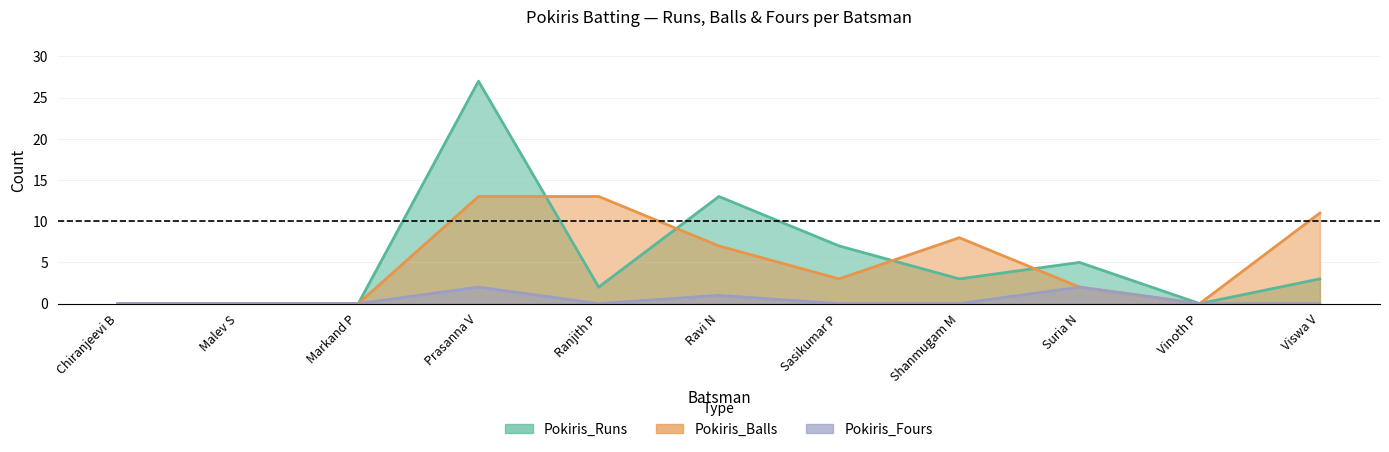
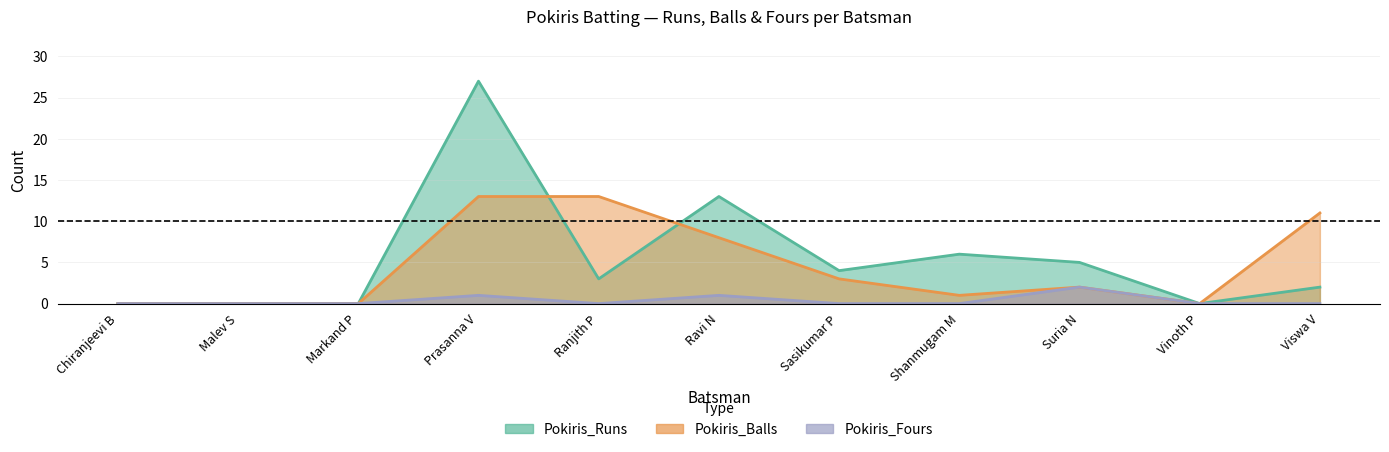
Pokiris_Fours, Prasanna V: 2 -> 1
Pokiris_Runs, Ranjith P: 2 -> 3
Pokiris_Balls, Ravi N: 7 -> 8
Pokiris_Runs, Sasikumar P: 7 -> 4
Pokiris_Runs, Shanmugam M: 3 -> 6
Pokiris_Balls, Shanmugam M: 8 -> 1
Pokiris_Runs, Viswa V: 3 -> 2
